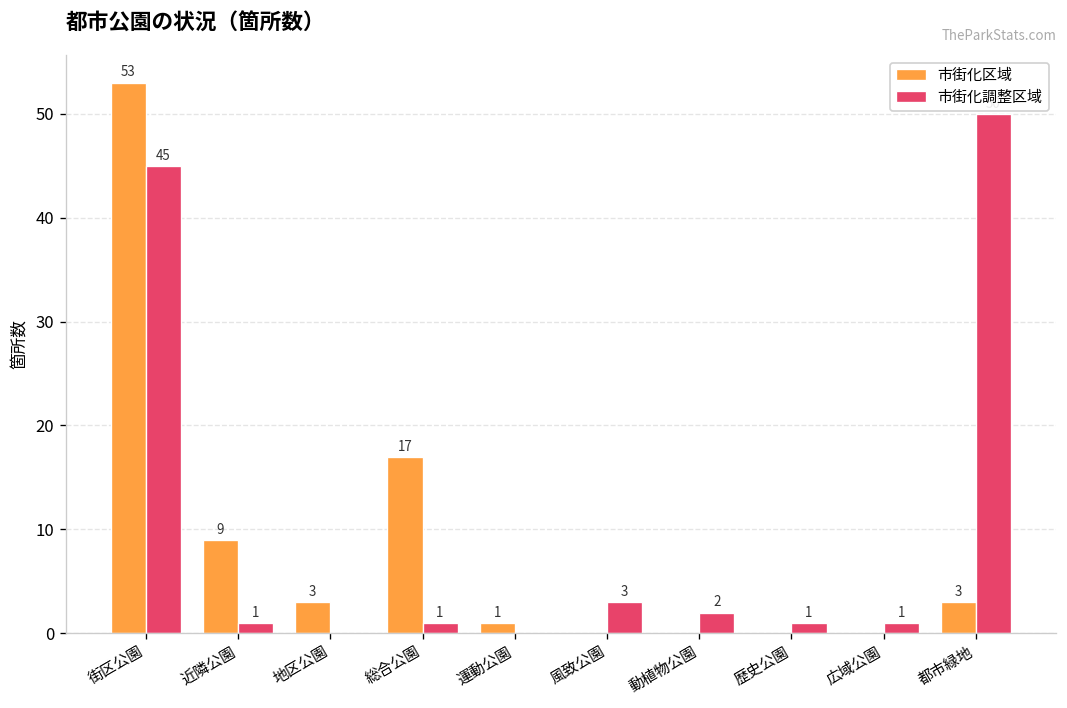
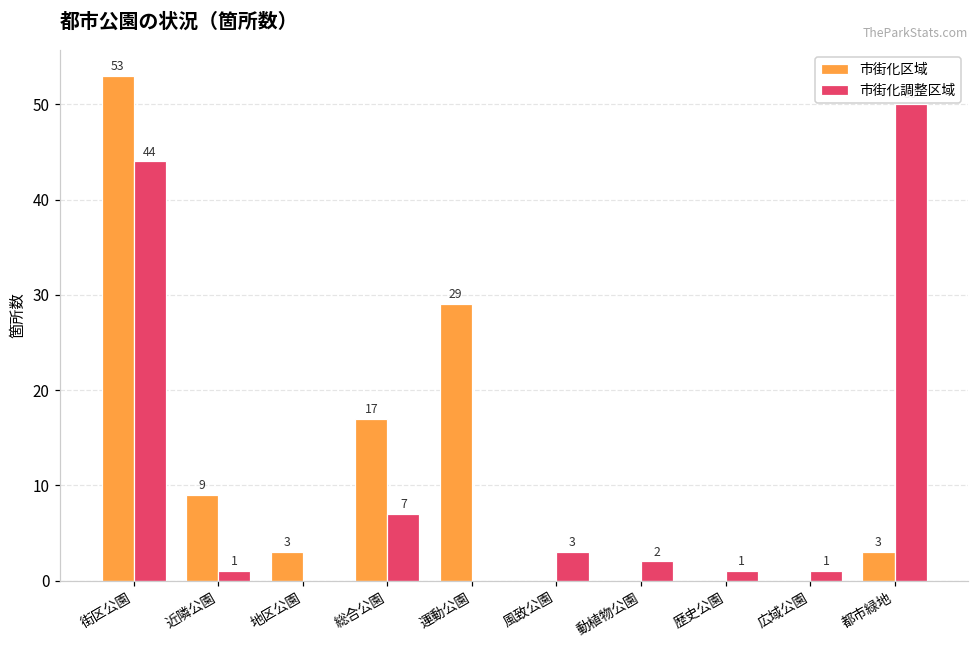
市街化調整区域, 街区公園: 45 -> 44
市街化調整区域, 総合公園: 1 -> 7
市街化区域, 運動公園: 1 -> 29
